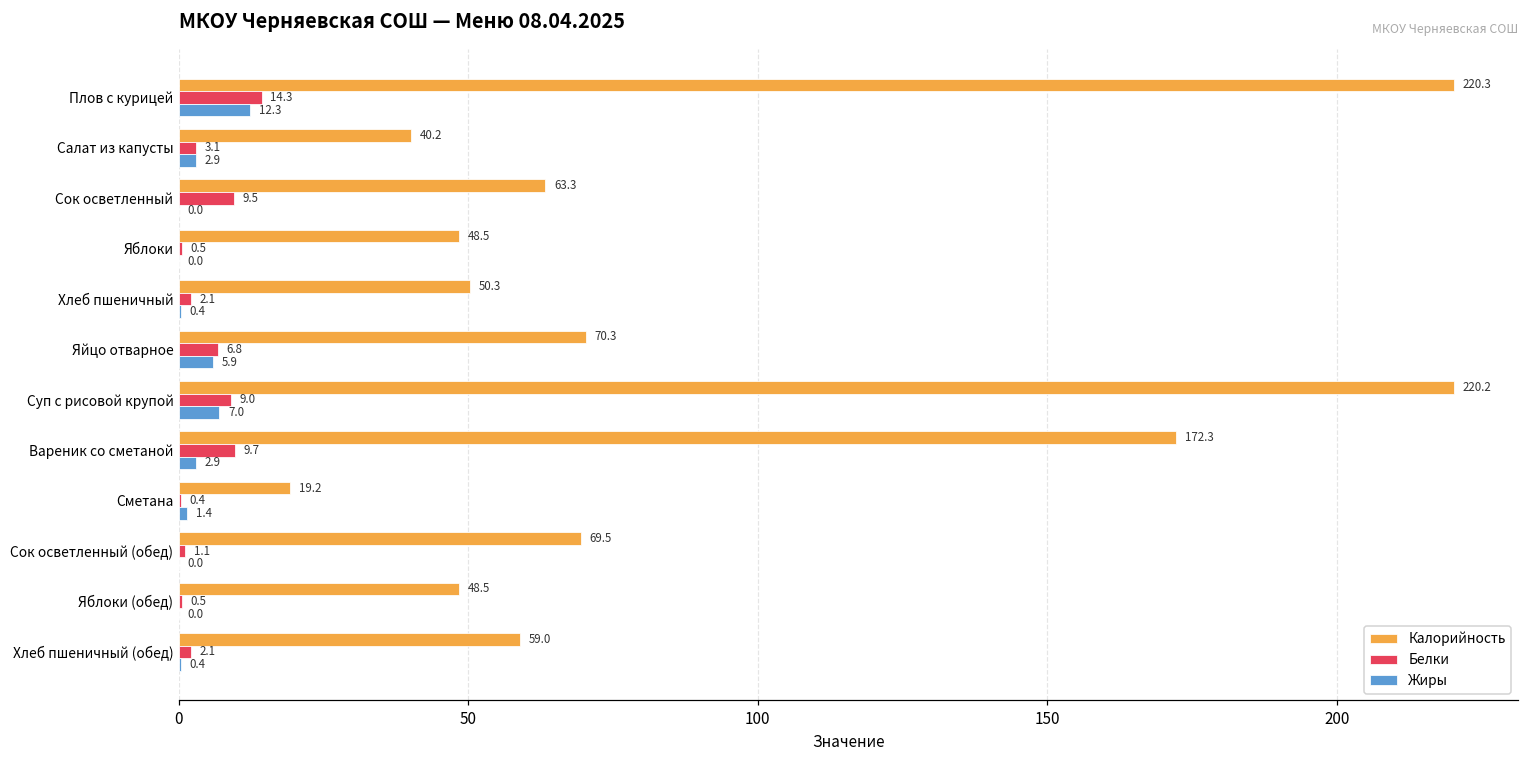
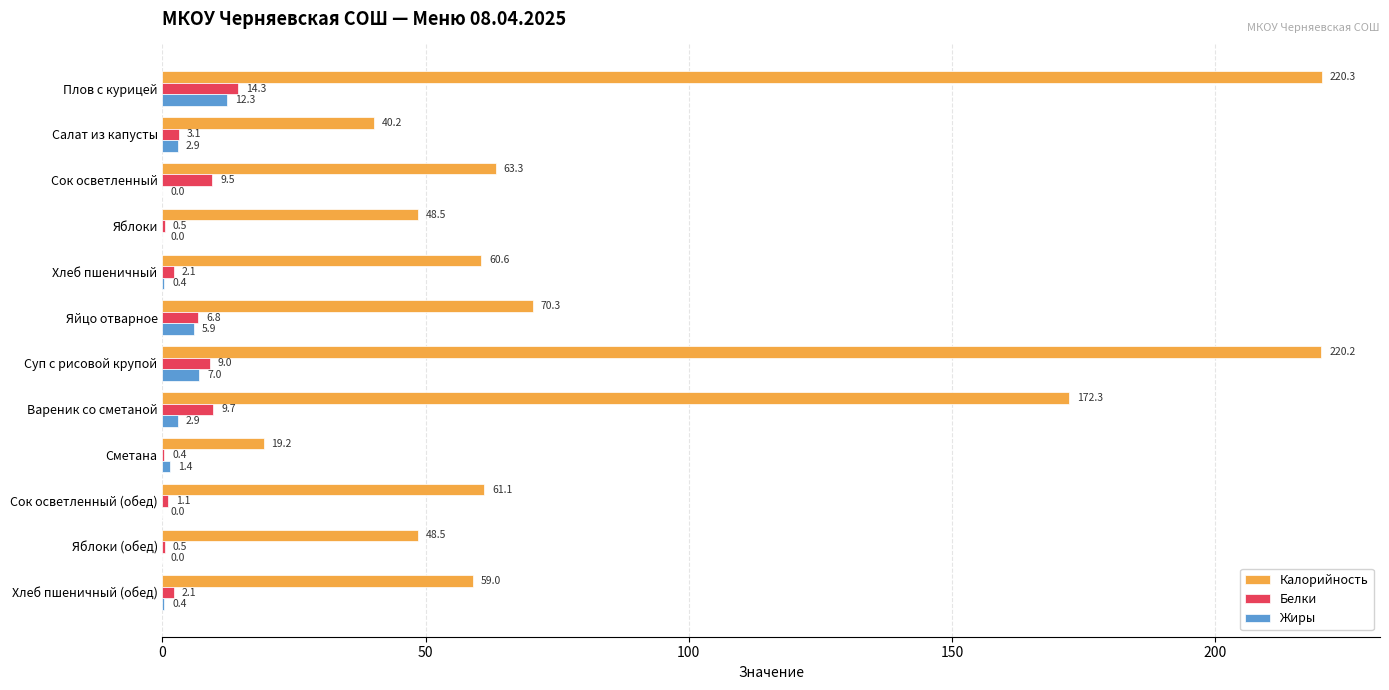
Калорийность, Хлеб пшеничный: 50.3 -> 60.6
Калорийность, Сок осветленный (обед): 69.5 -> 61.1
